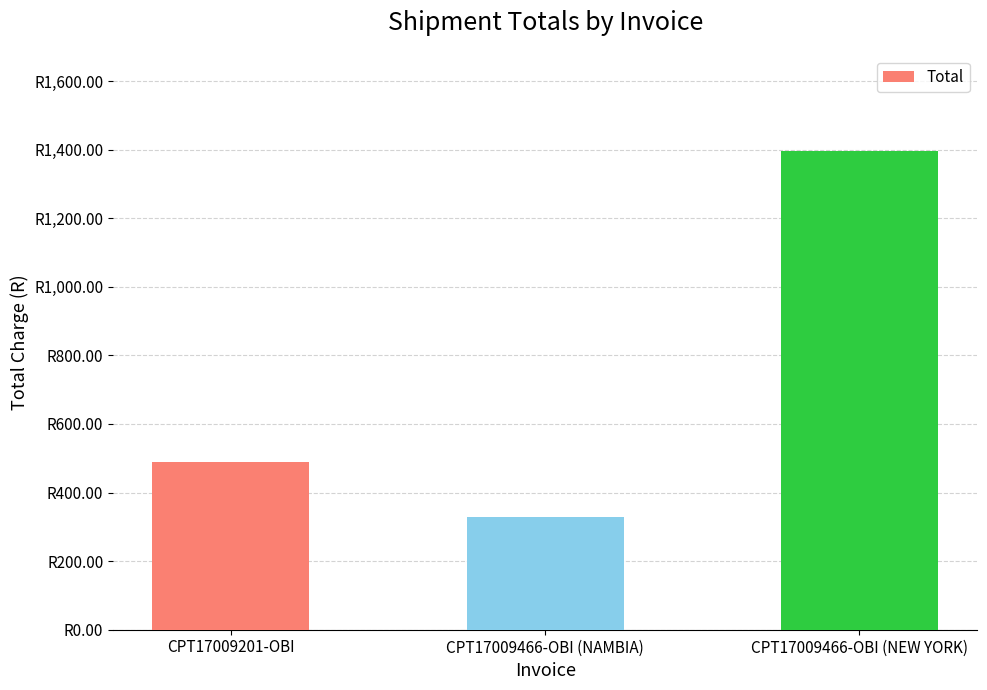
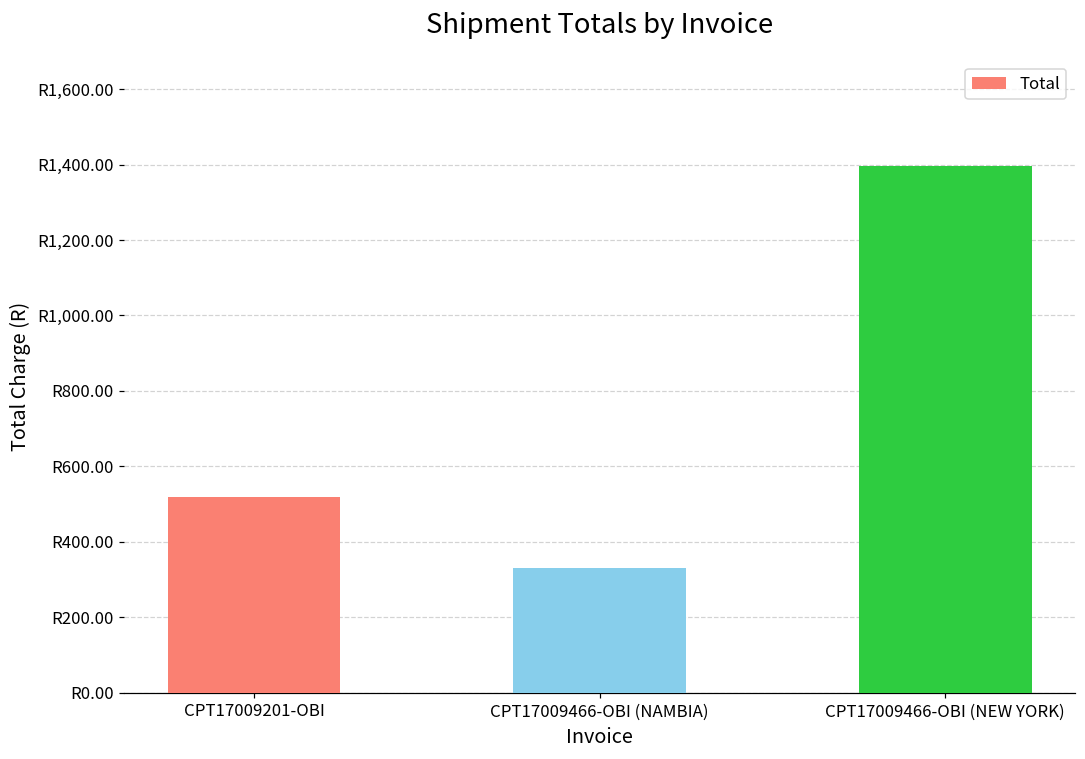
CPT17009201-OBI: R490 -> R520
